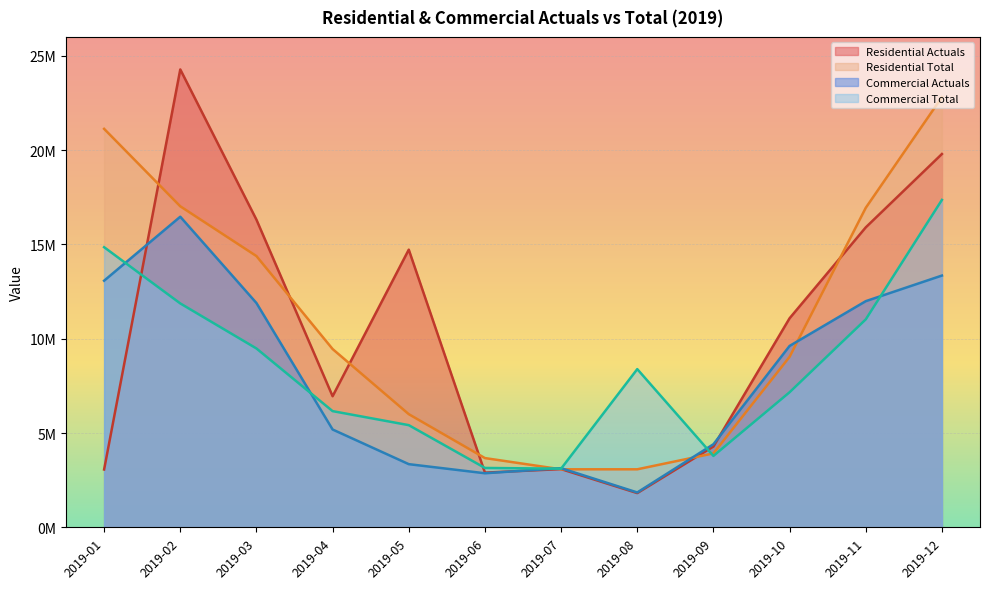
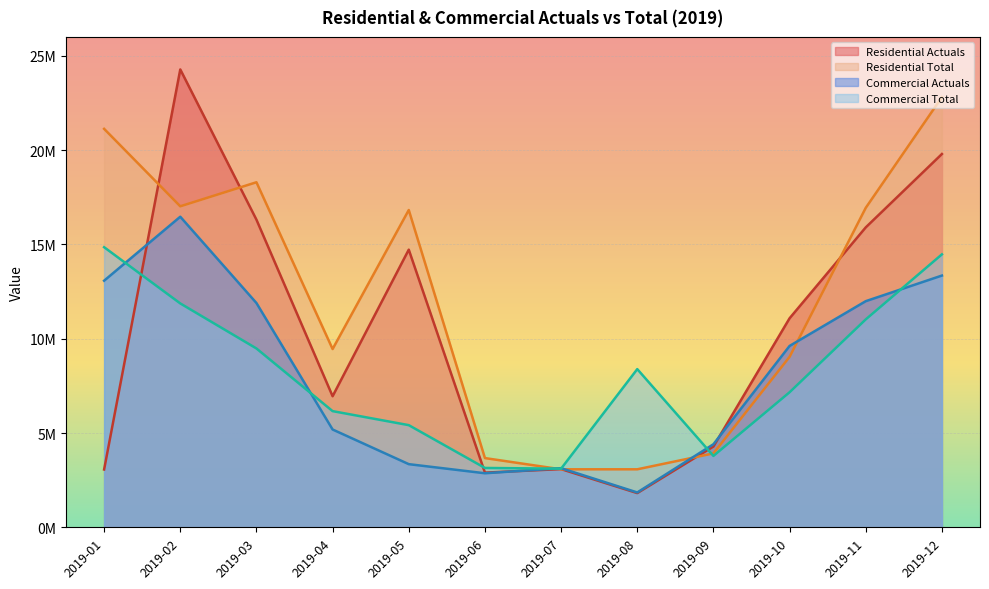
Residential Total, 2019-03: 14400000 -> 18300000
Residential Total, 2019-05: 6000000 -> 16800000
Commercial Total, 2019-12: 17400000 -> 14500000
